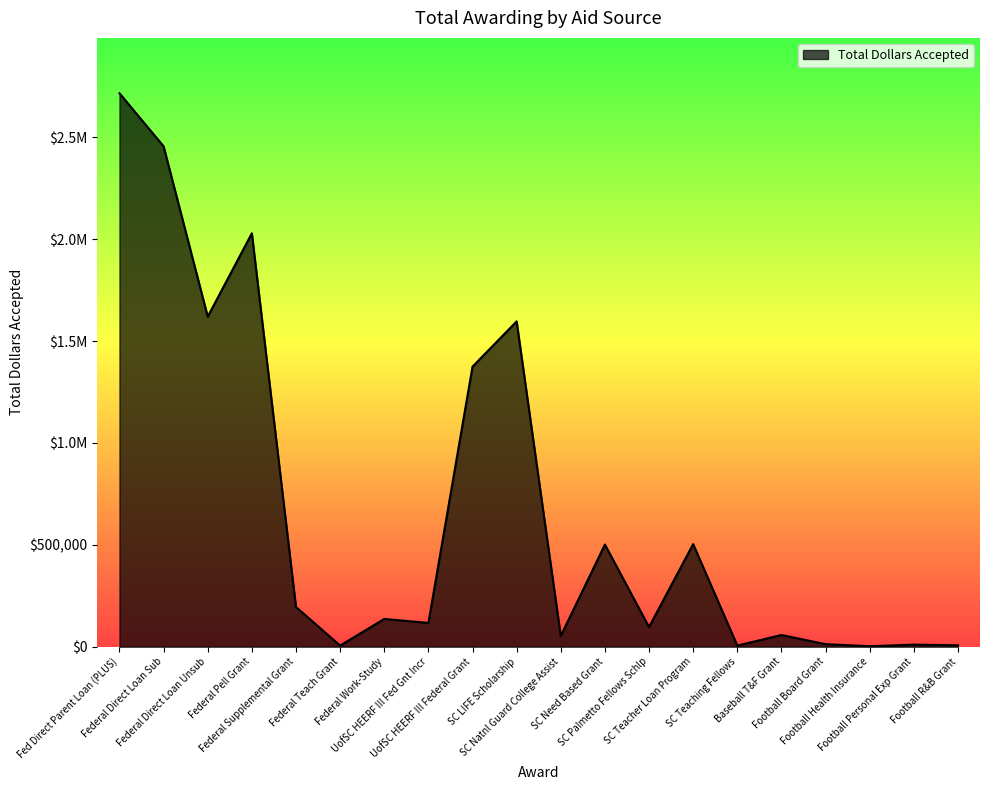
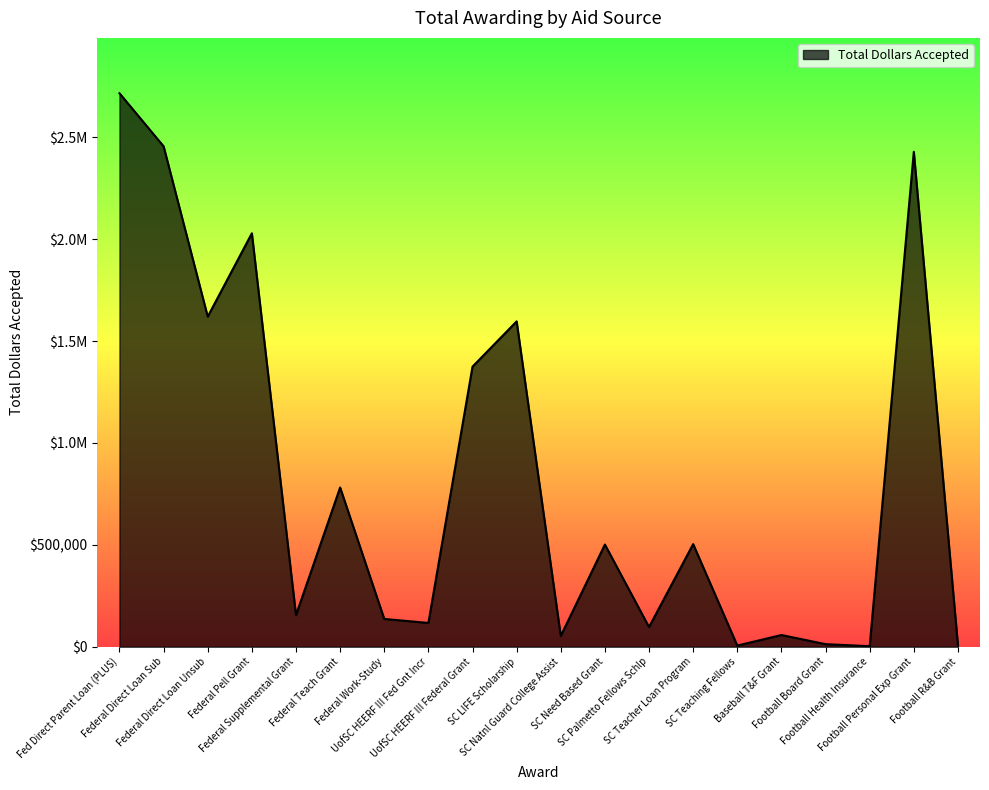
Federal Supplemental Grant: $200,000 -> $160,000
Federal Teach Grant: $10,000 -> $780,000
Football Personal Exp Grant: $10,000 -> $2,430,000
